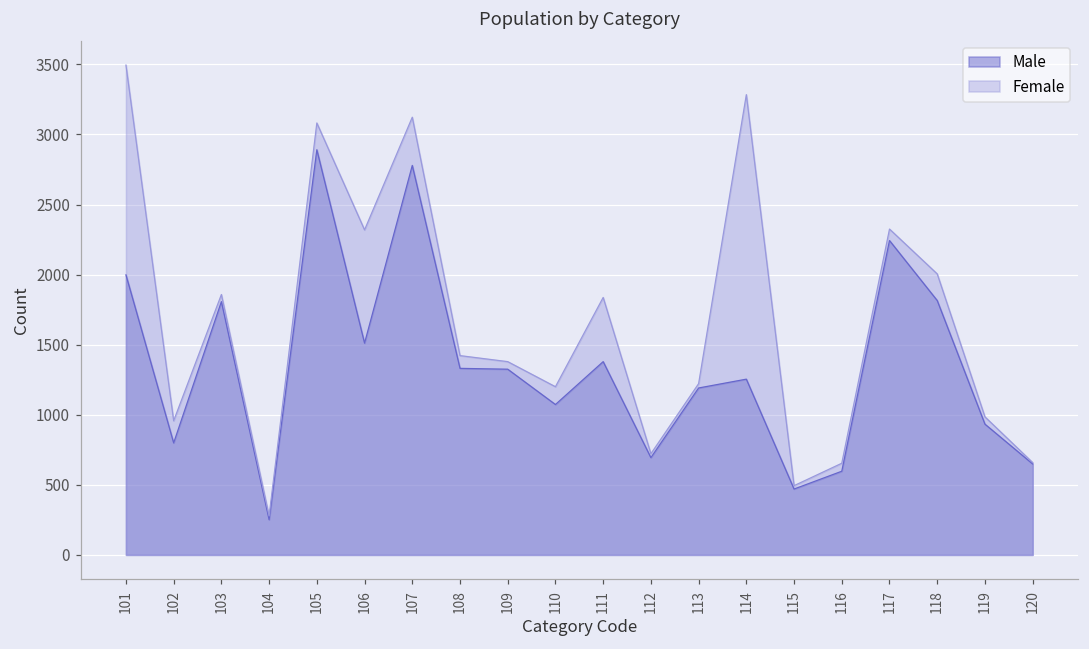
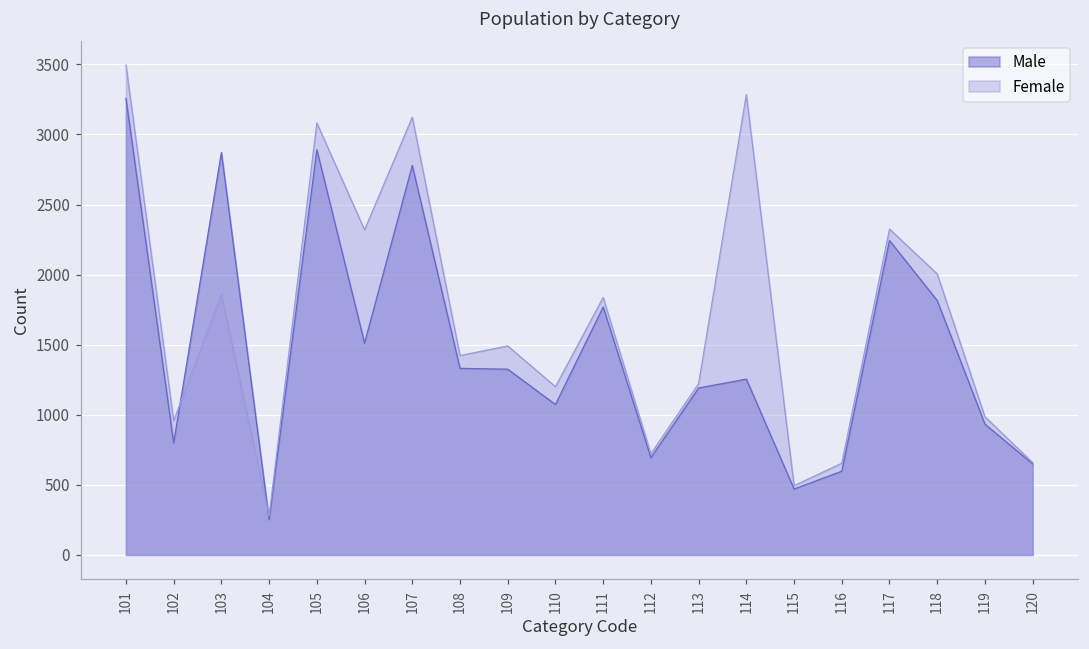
Male, 101: 2000 -> 3260
Male, 103: 1810 -> 2870
Female, 109: 1380 -> 1490
Male, 111: 1380 -> 1770
